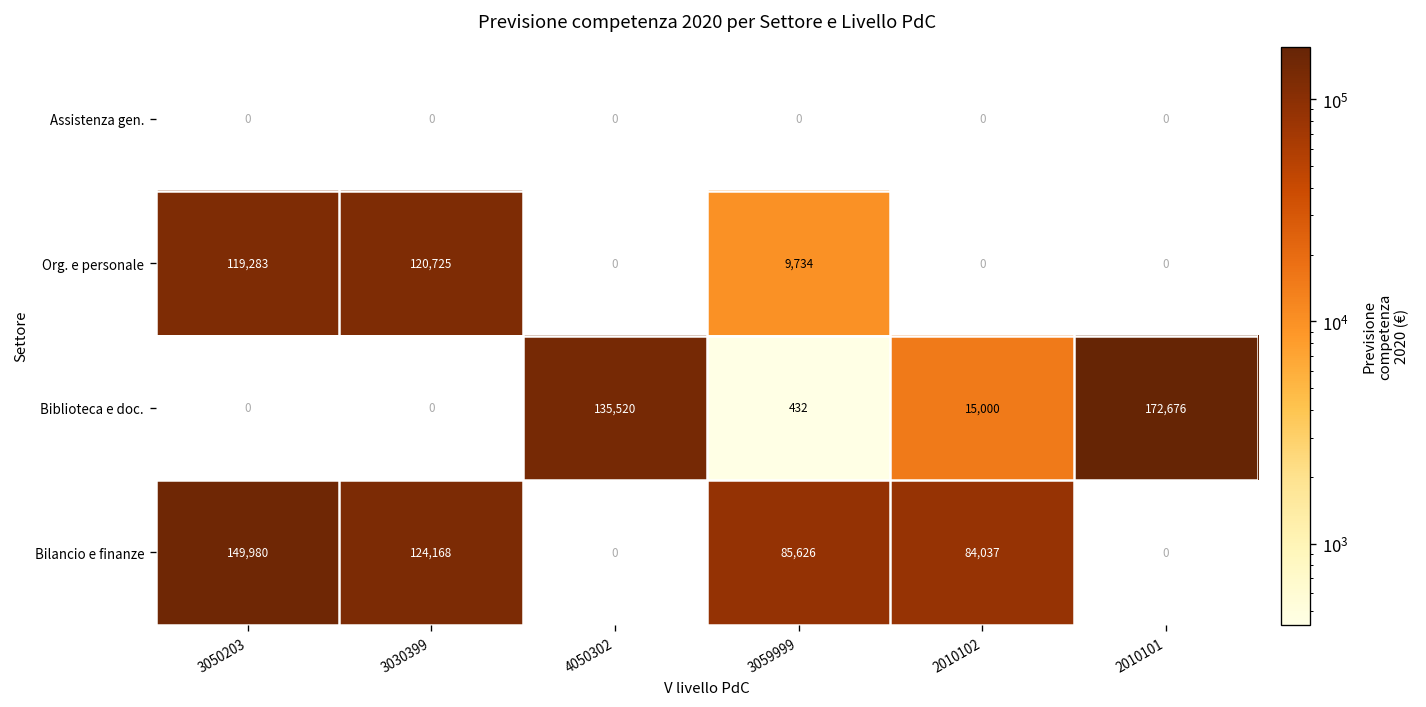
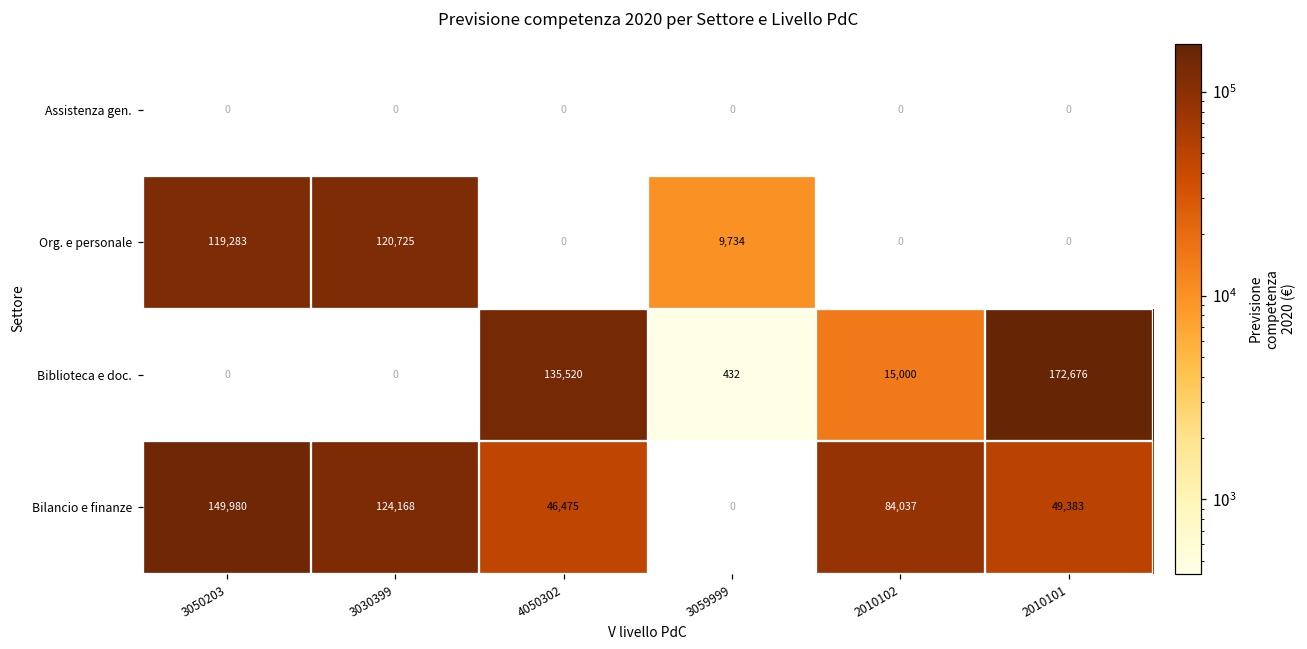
Bilancio e finanze, 4050302: 0 -> 46,475
Bilancio e finanze, 3059999: 85,626 -> 0
Bilancio e finanze, 2010101: 0 -> 49,383
